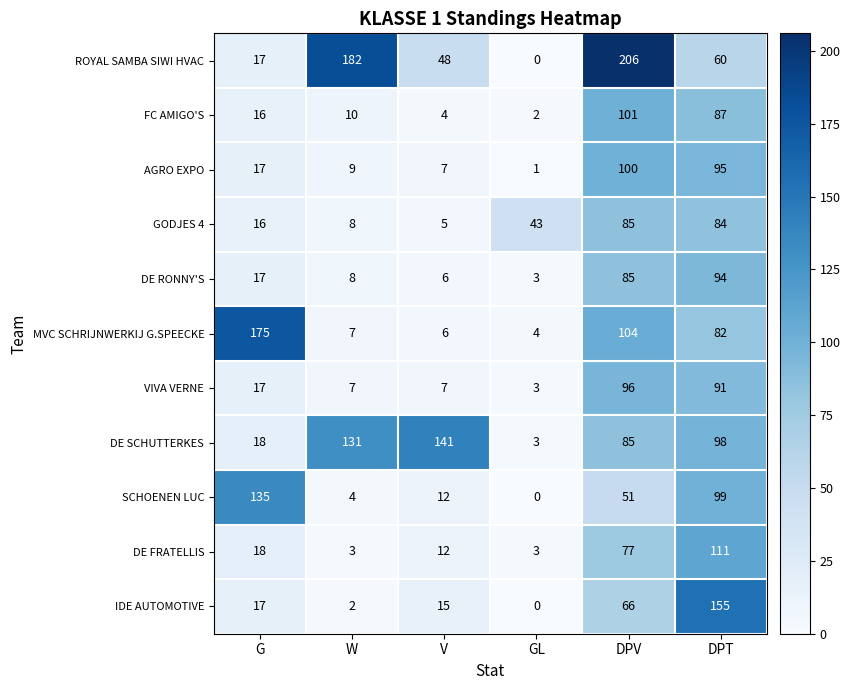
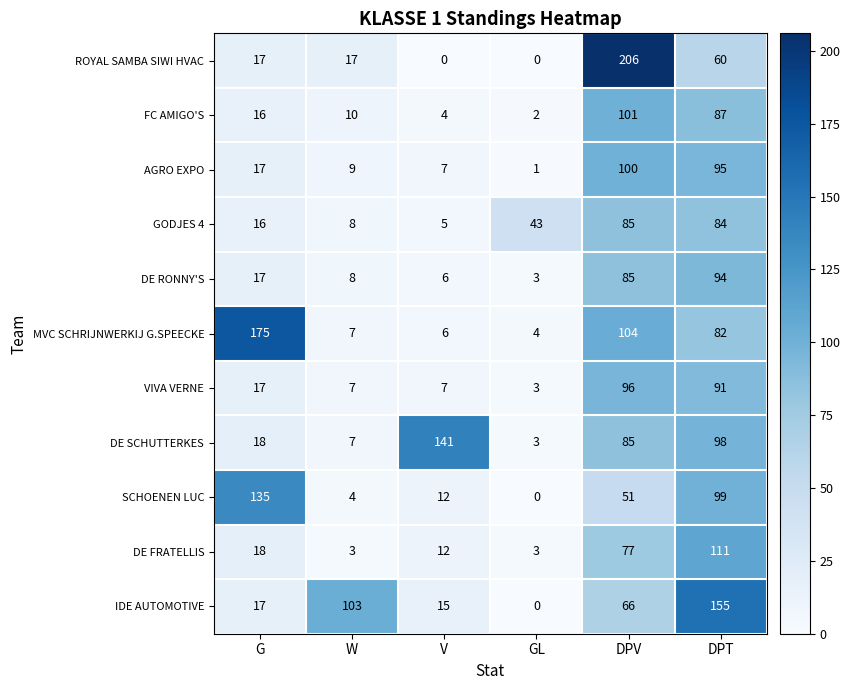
ROYAL SAMBA SIWI HVAC, W: 182 -> 17
ROYAL SAMBA SIWI HVAC, V: 48 -> 0
DE SCHUTTERKES, W: 131 -> 7
IDE AUTOMOTIVE, W: 2 -> 103
